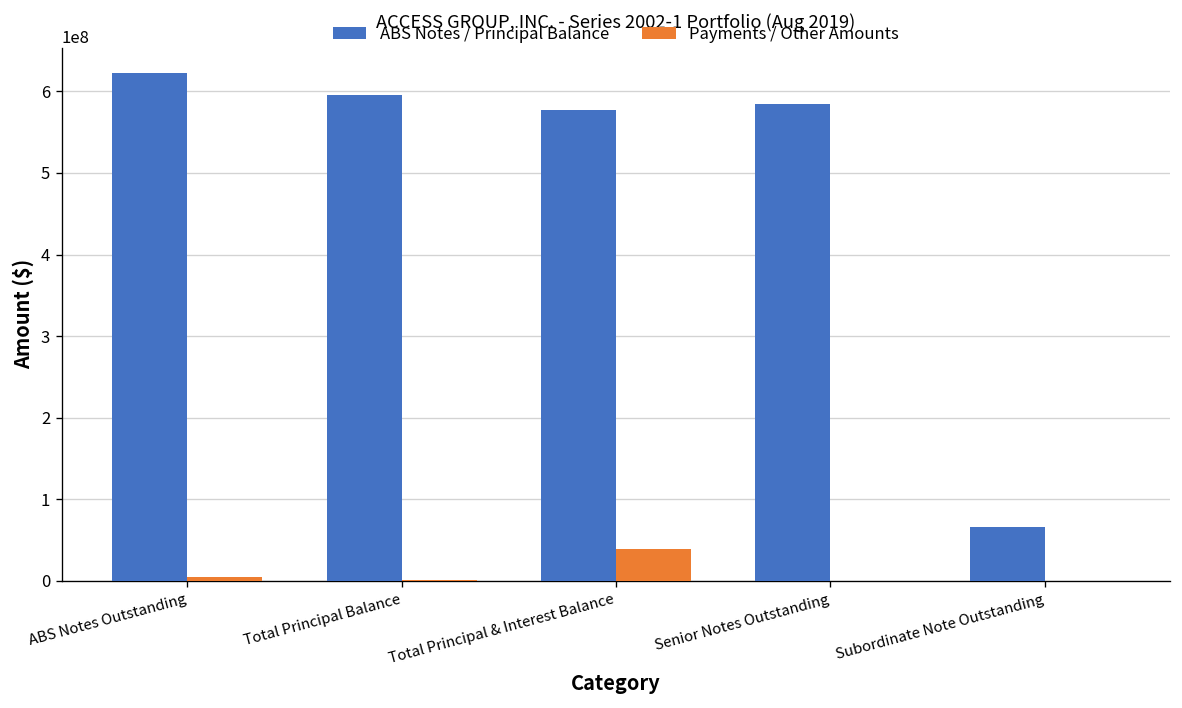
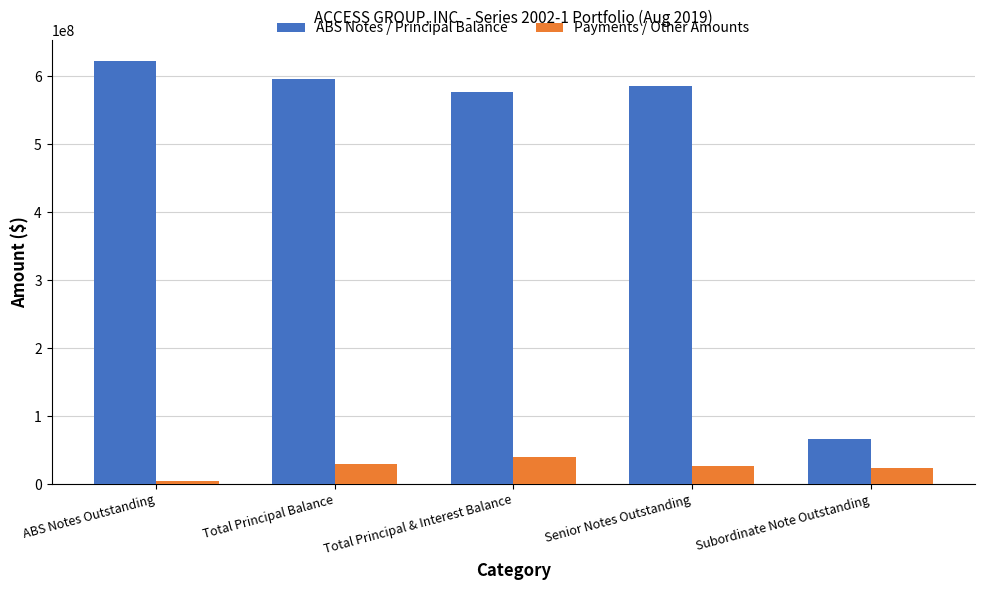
Payments / Other Amounts, Total Principal Balance: 0 -> 30000000
Payments / Other Amounts, Senior Notes Outstanding: 0 -> 30000000
Payments / Other Amounts, Subordinate Note Outstanding: 0 -> 20000000
